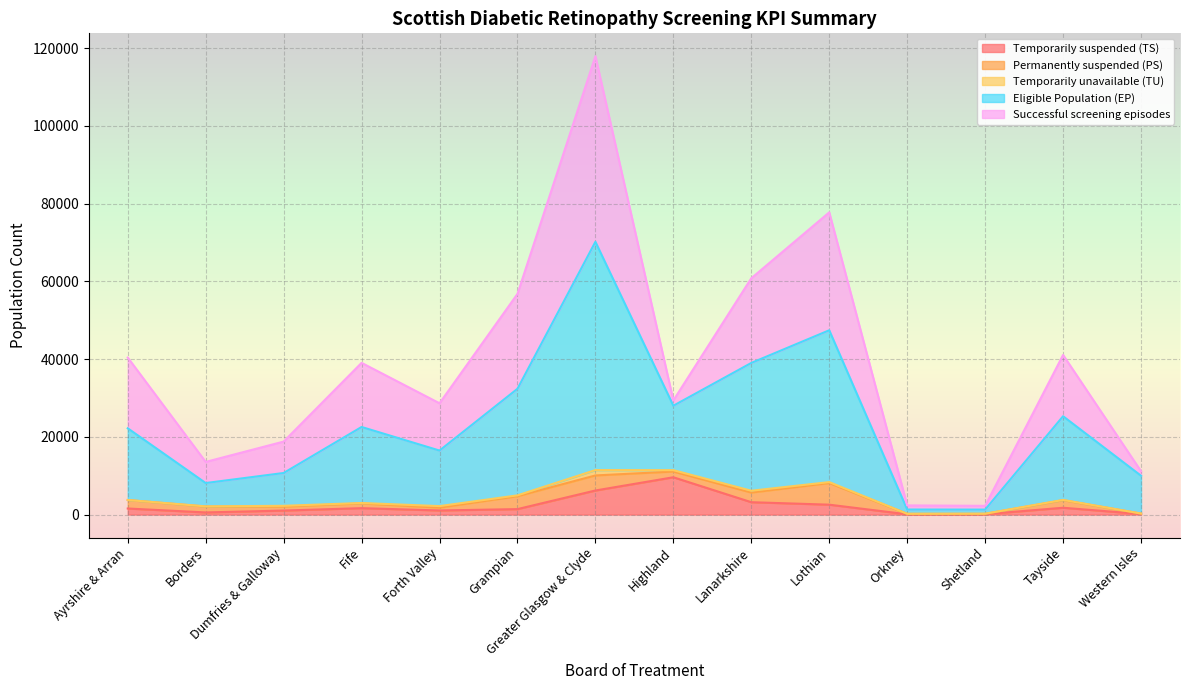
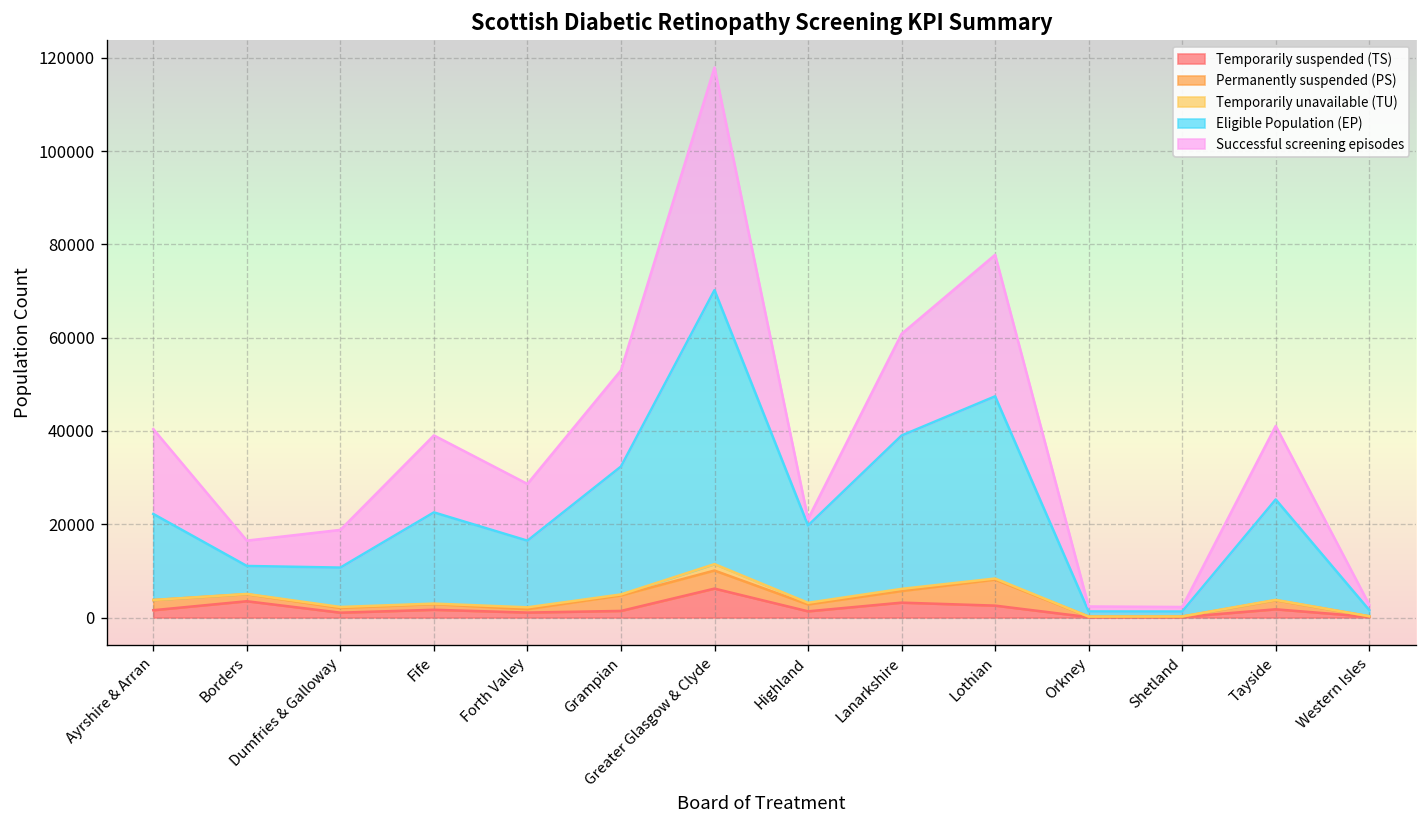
Temporarily suspended (TS), Borders: 1000 -> 3000
Successful screening episodes, Grampian: 24000 -> 21000
Temporarily suspended (TS), Highland: 10000 -> 1000
Eligible Population (EP), Western Isles: 10000 -> 1000
